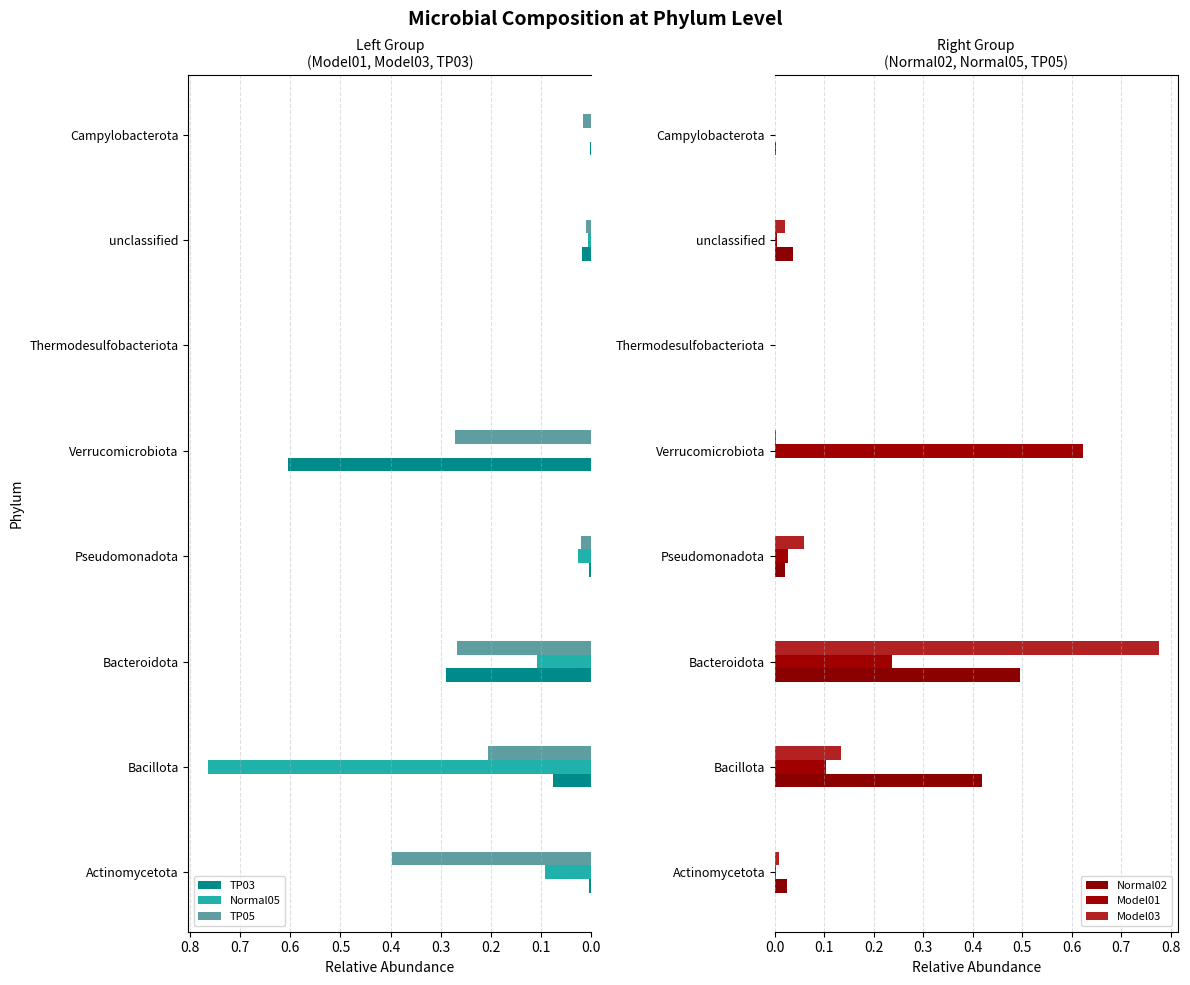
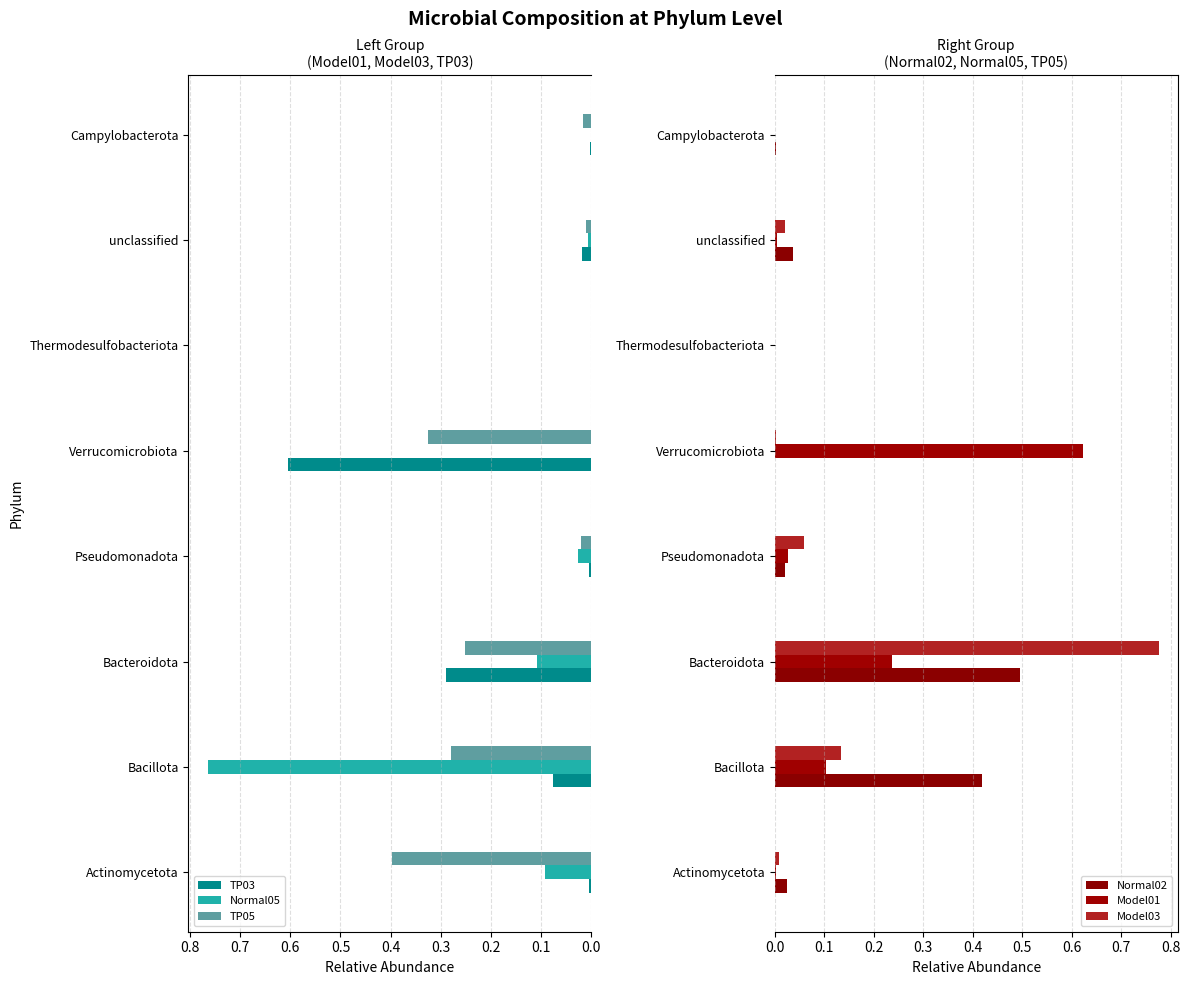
Left Group (Model01, Model03, TP03), TP05, Verrucomicrobiota: 0.27 -> 0.32
Left Group (Model01, Model03, TP03), TP05, Bacteroidota: 0.27 -> 0.25
Left Group (Model01, Model03, TP03), TP05, Bacillota: 0.21 -> 0.28
